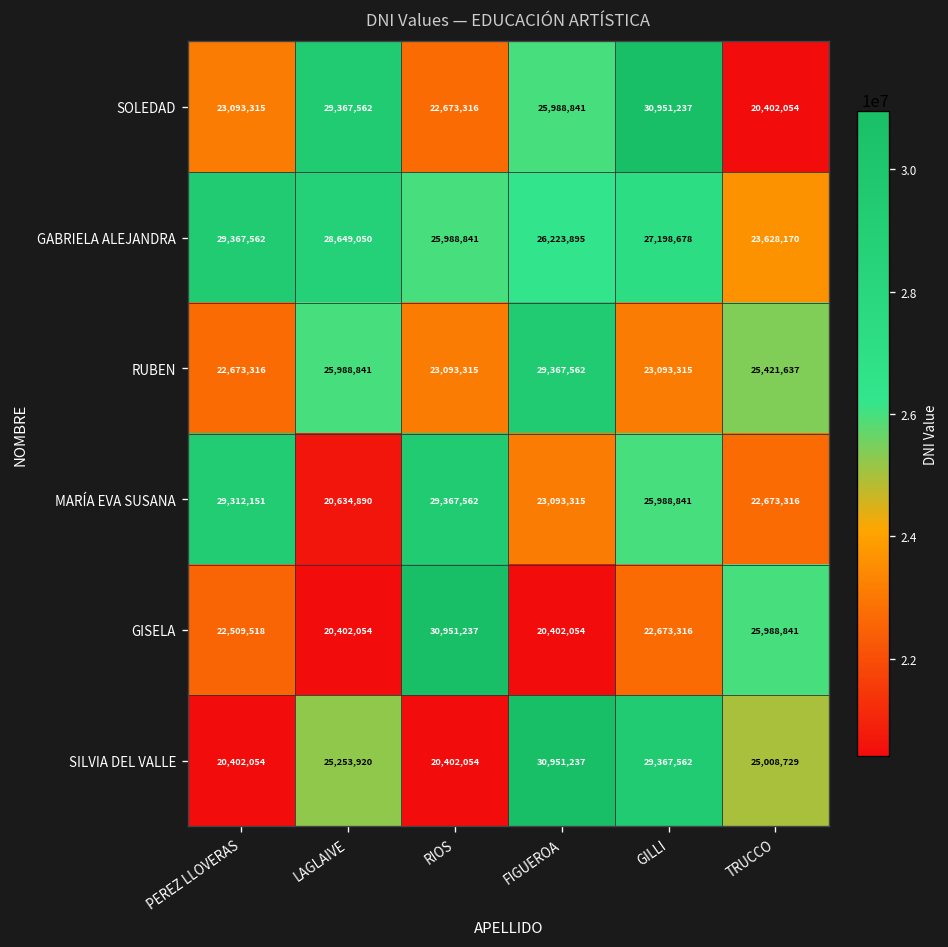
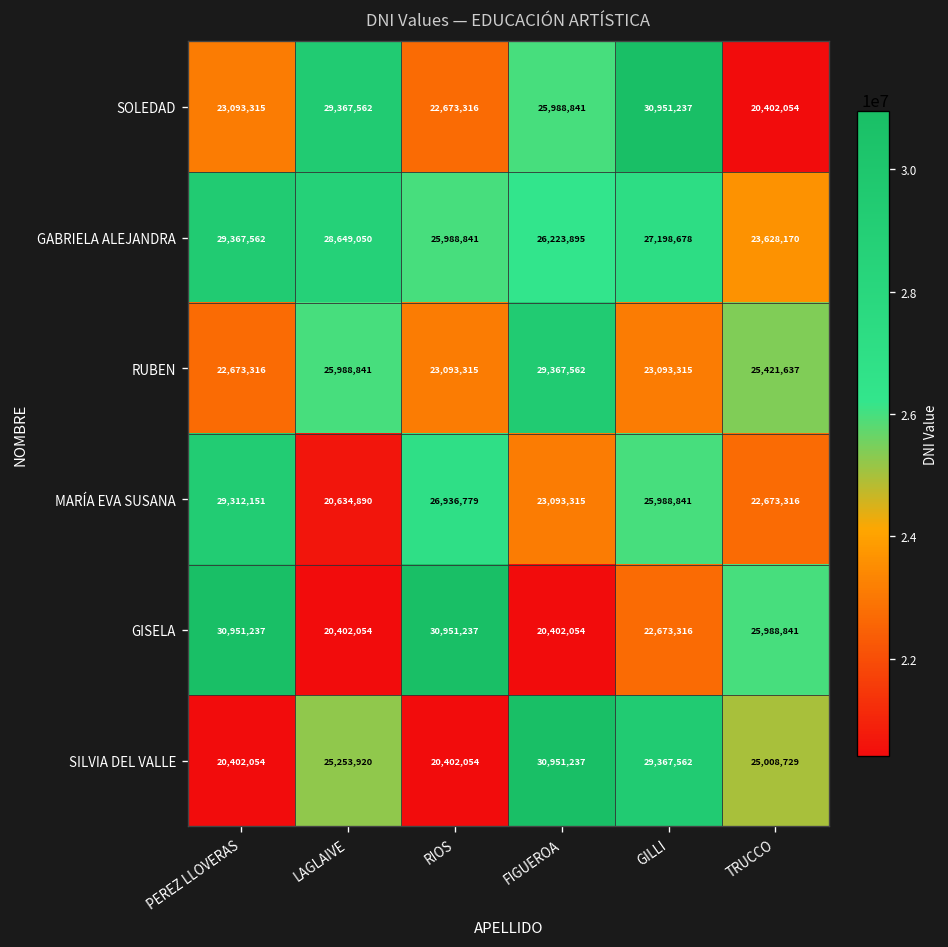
MARÍA EVA SUSANA, RIOS: 29,367,562 -> 26,936,779
GISELA, PEREZ LLOVERAS: 22,509,518 -> 30,951,237
